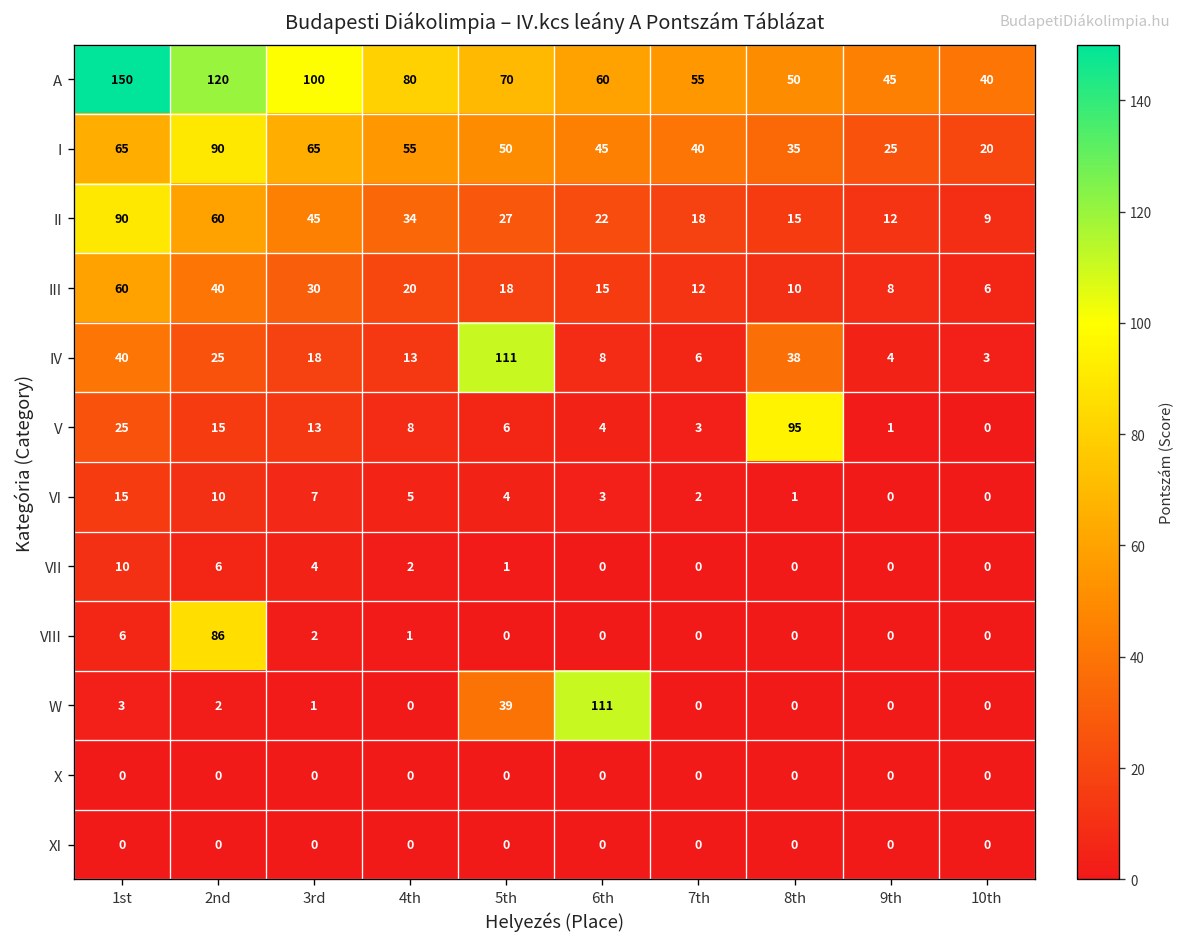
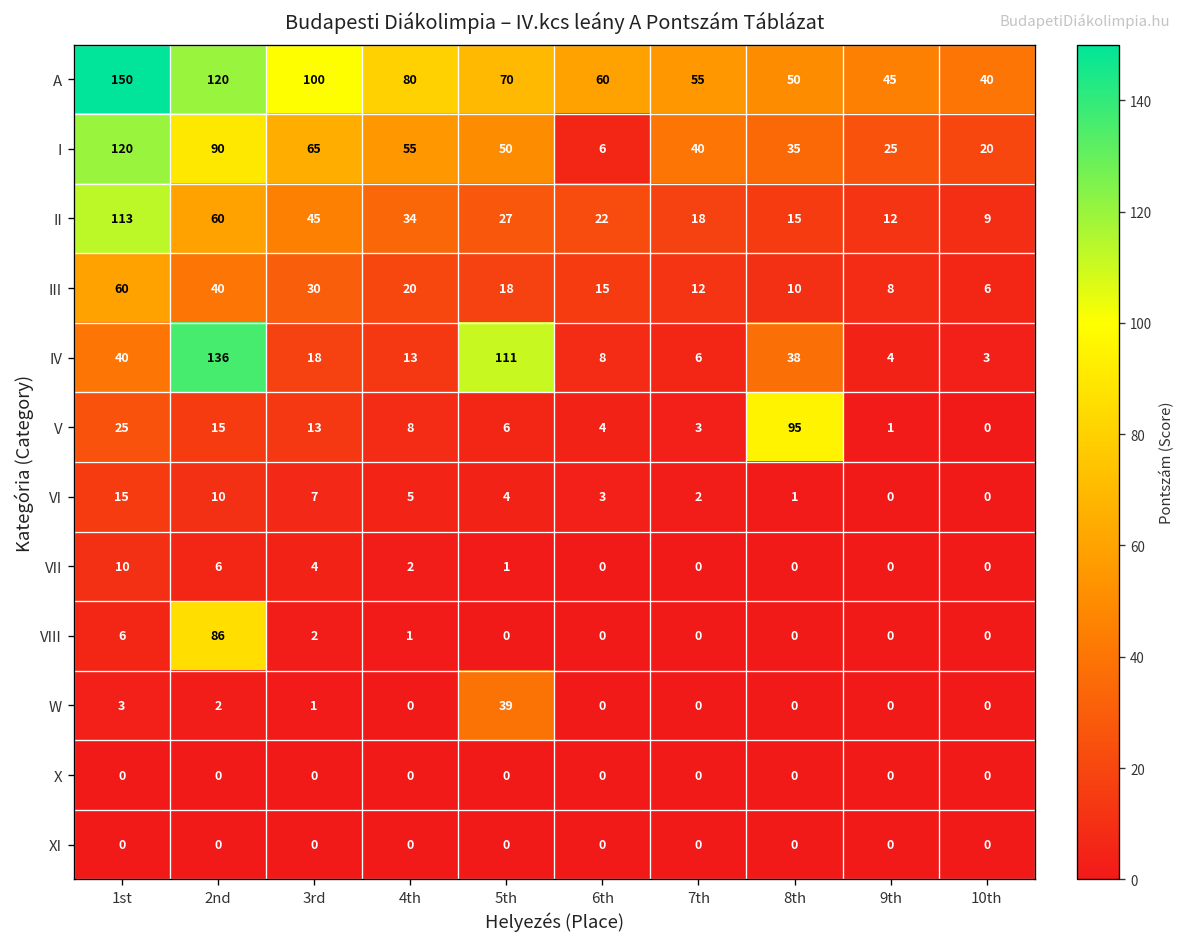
I, 1st: 65 -> 120
I, 6th: 45 -> 6
II, 1st: 90 -> 113
IV, 2nd: 25 -> 136
W, 6th: 111 -> 0
